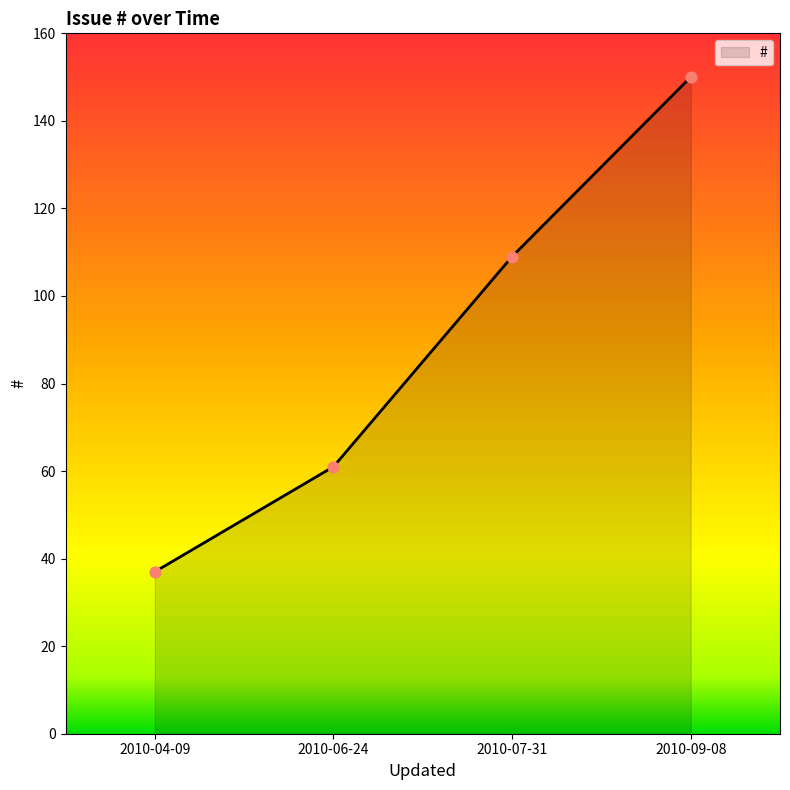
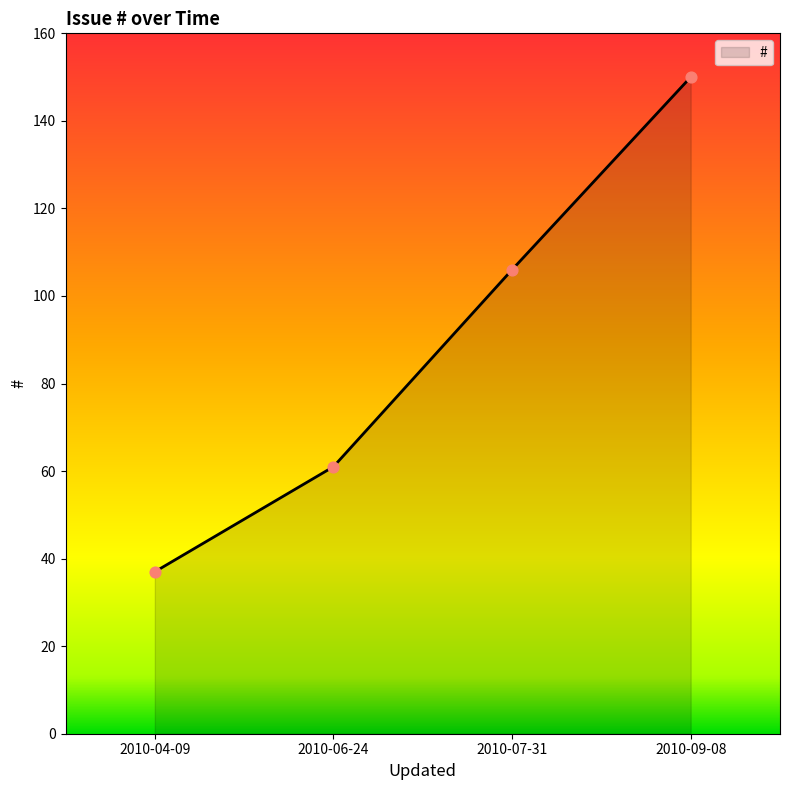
2010-07-31: 109 -> 106
